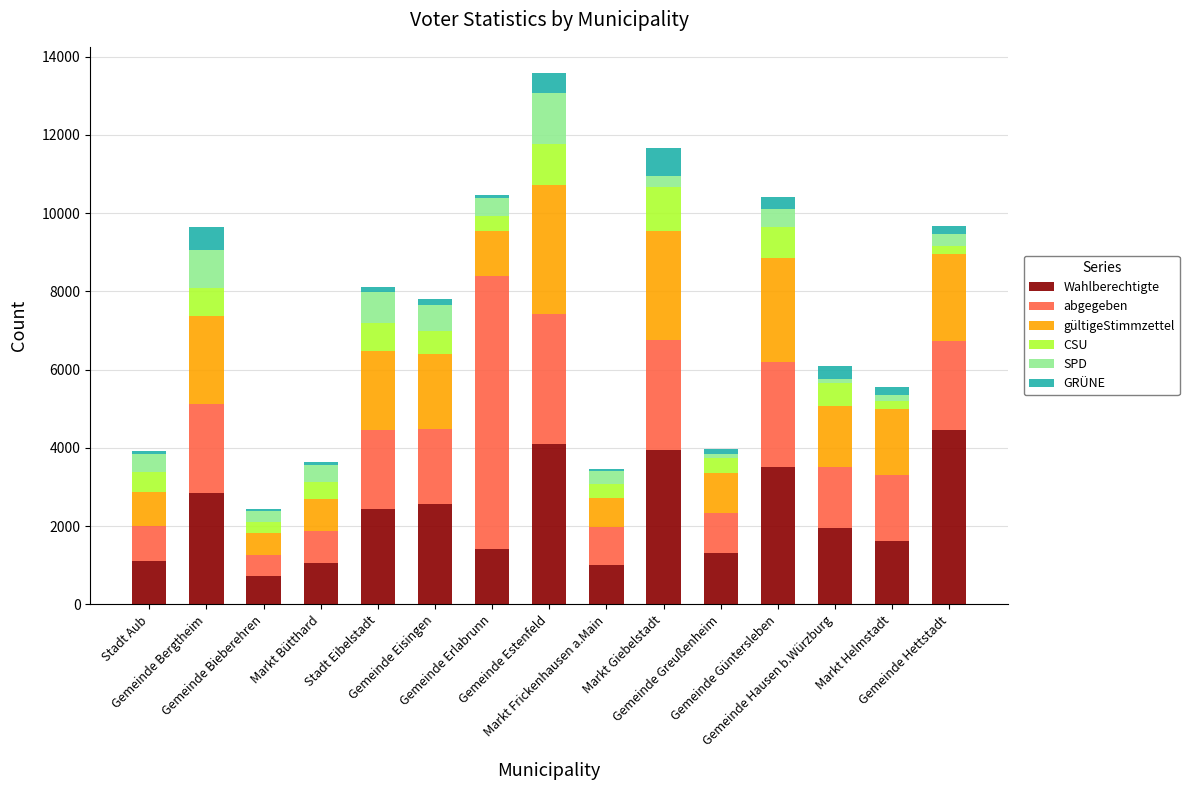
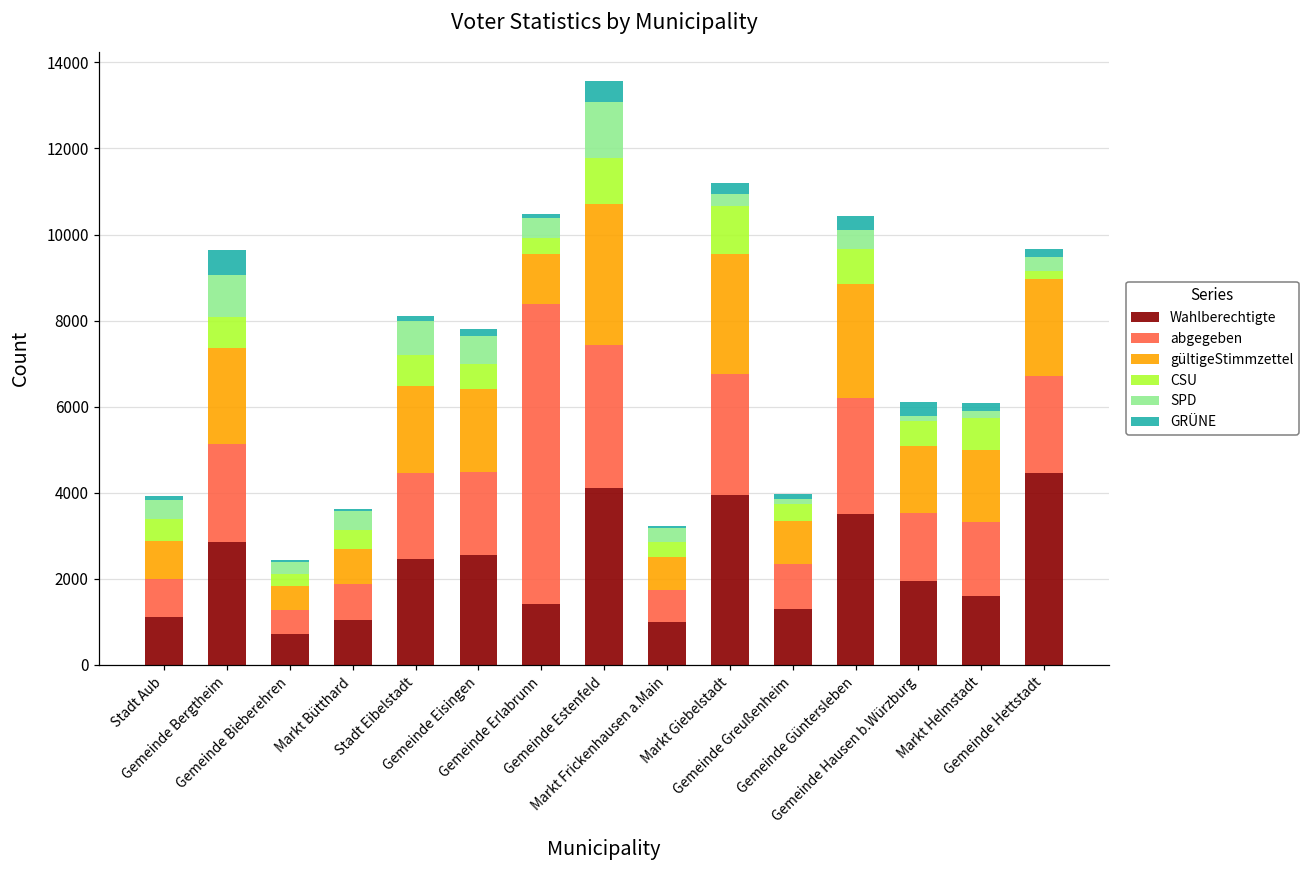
abgegeben, Markt Frickenhausen a.Main: 1000 -> 800
GRÜNE, Markt Giebelstadt: 700 -> 300
CSU, Markt Helmstadt: 200 -> 700
